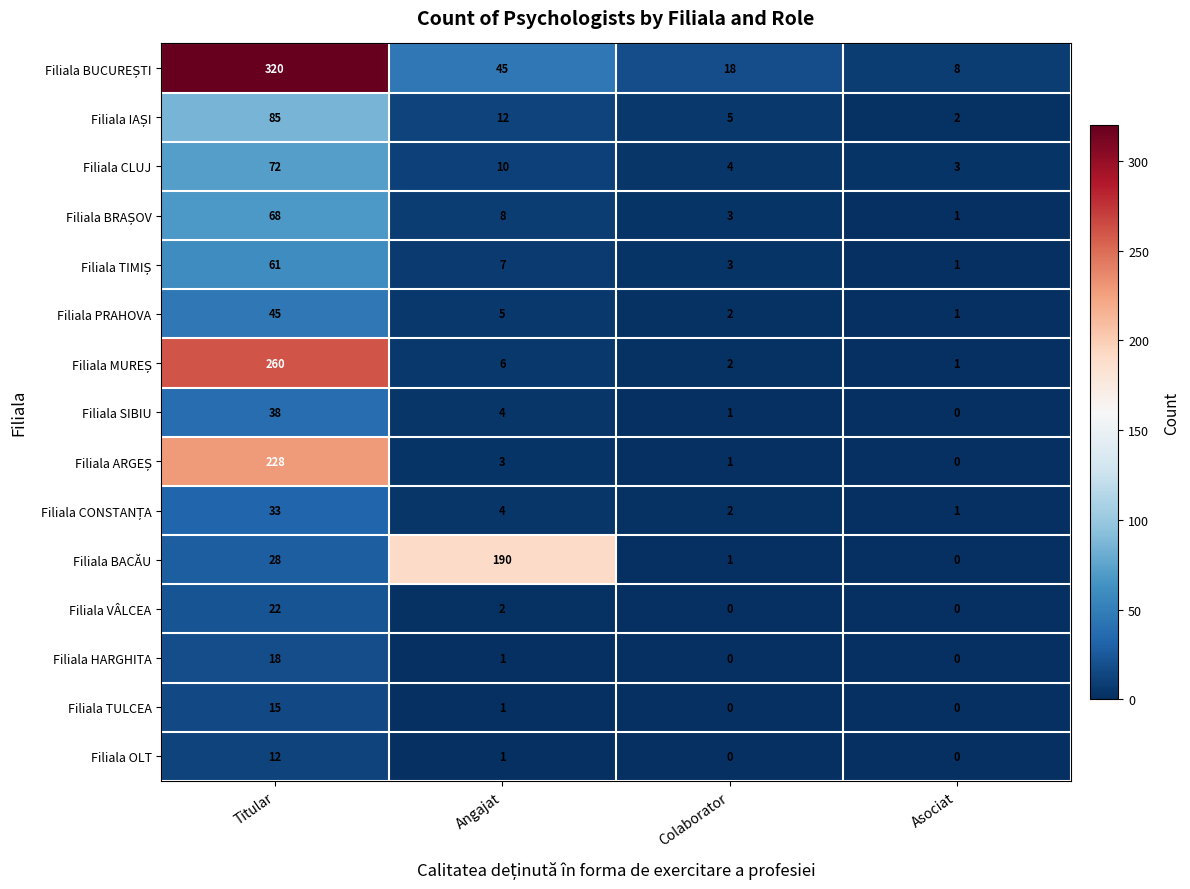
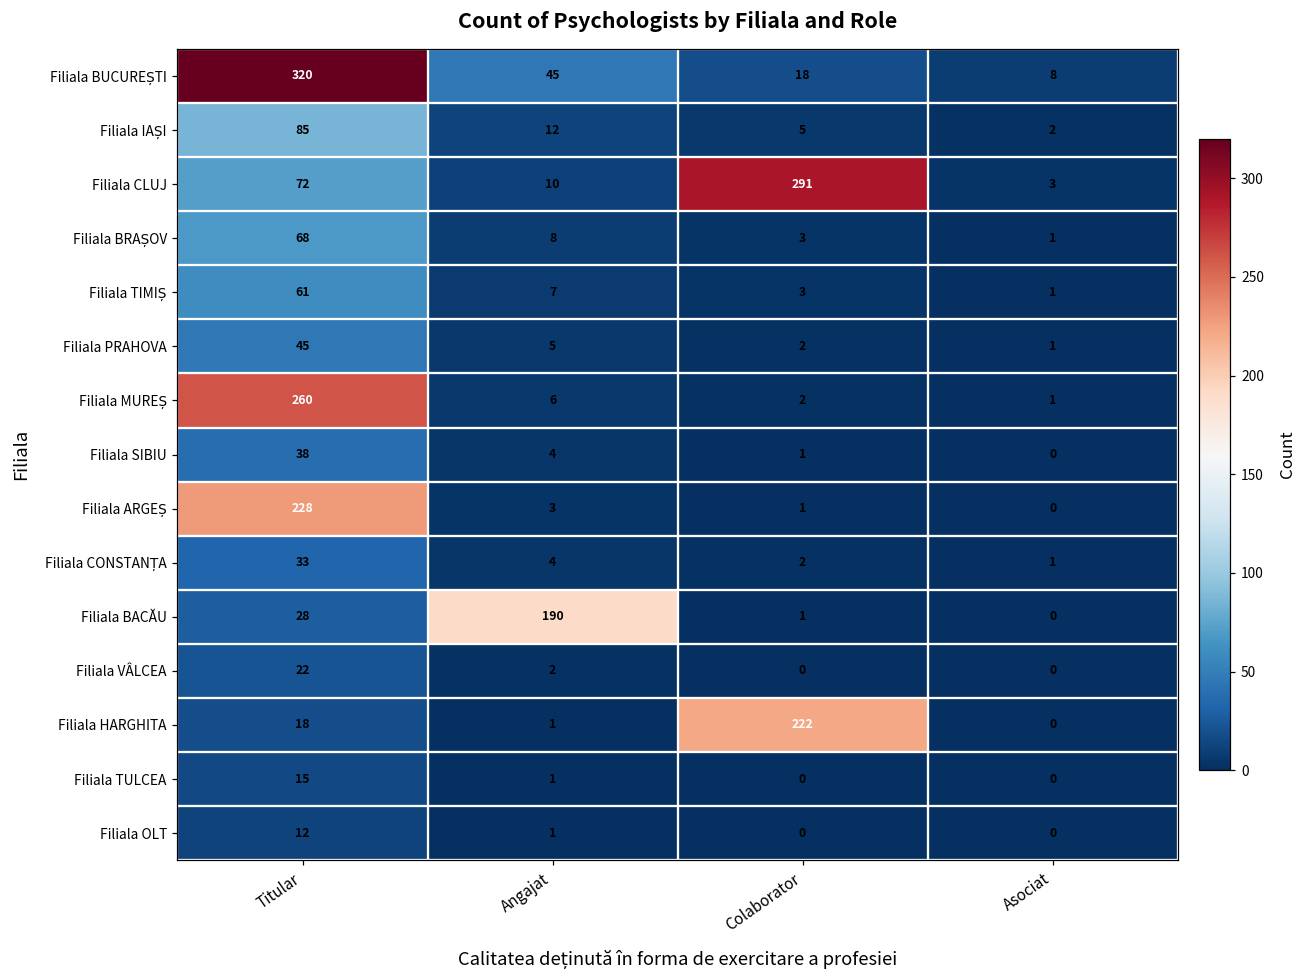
Filiala CLUJ, Colaborator: 4 -> 291
Filiala HARGHITA, Colaborator: 0 -> 222
